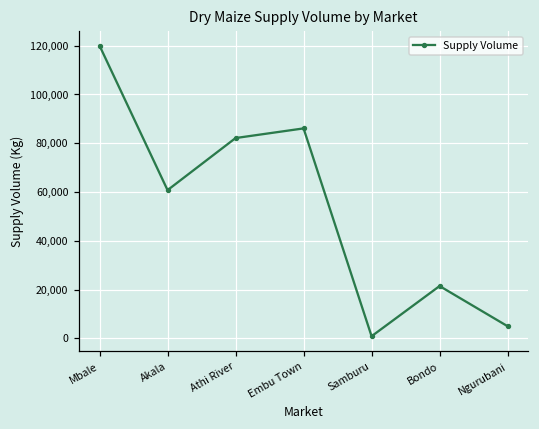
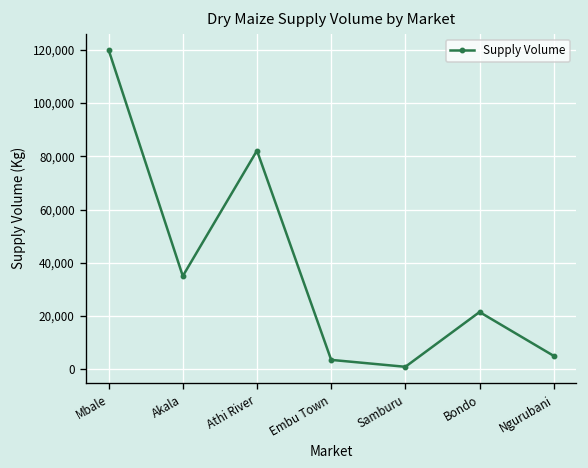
Akala: 61,000 -> 35,000
Embu Town: 86,000 -> 4,000
